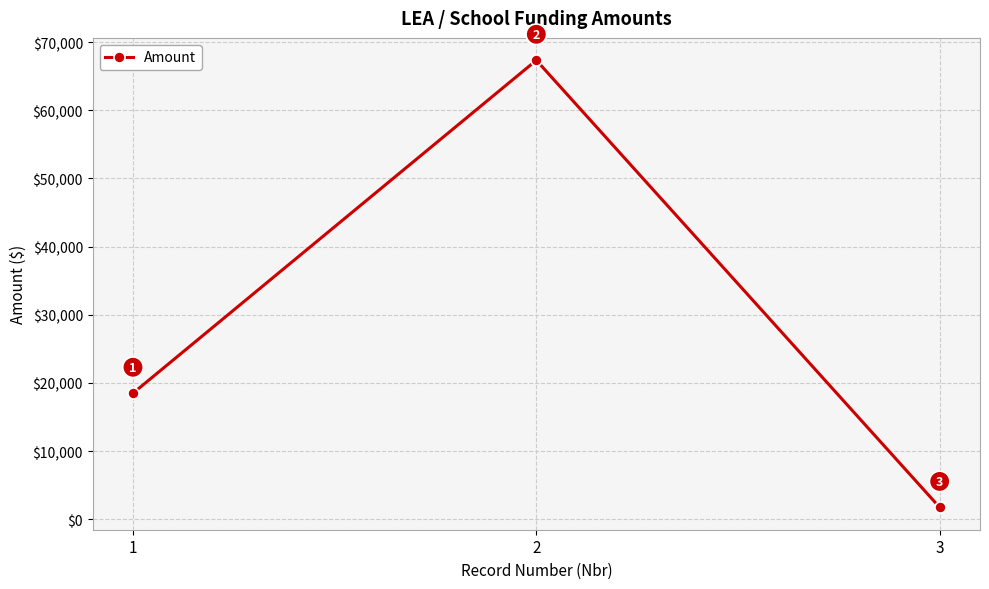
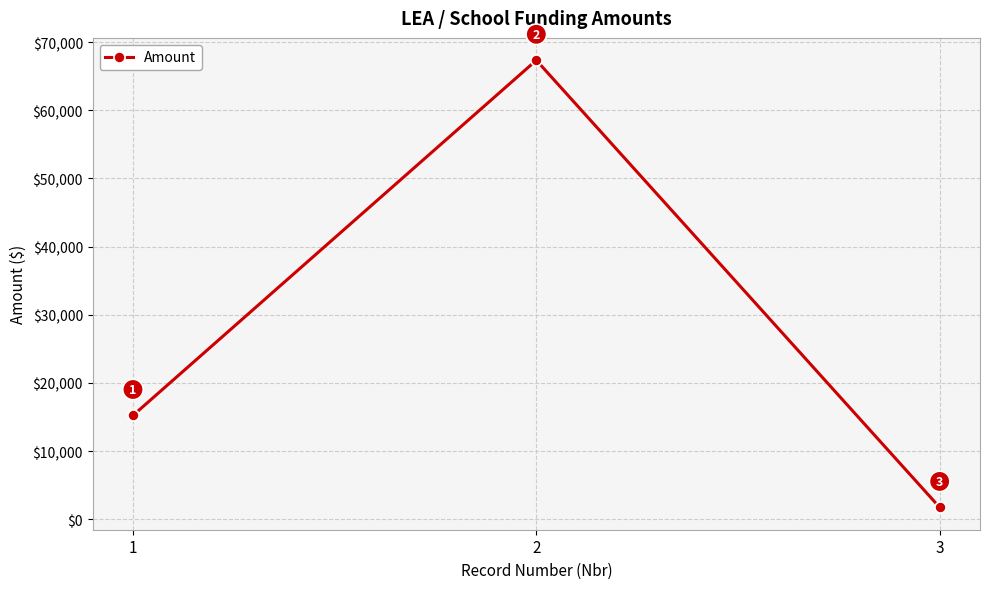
1: $18,000 -> $15,000
